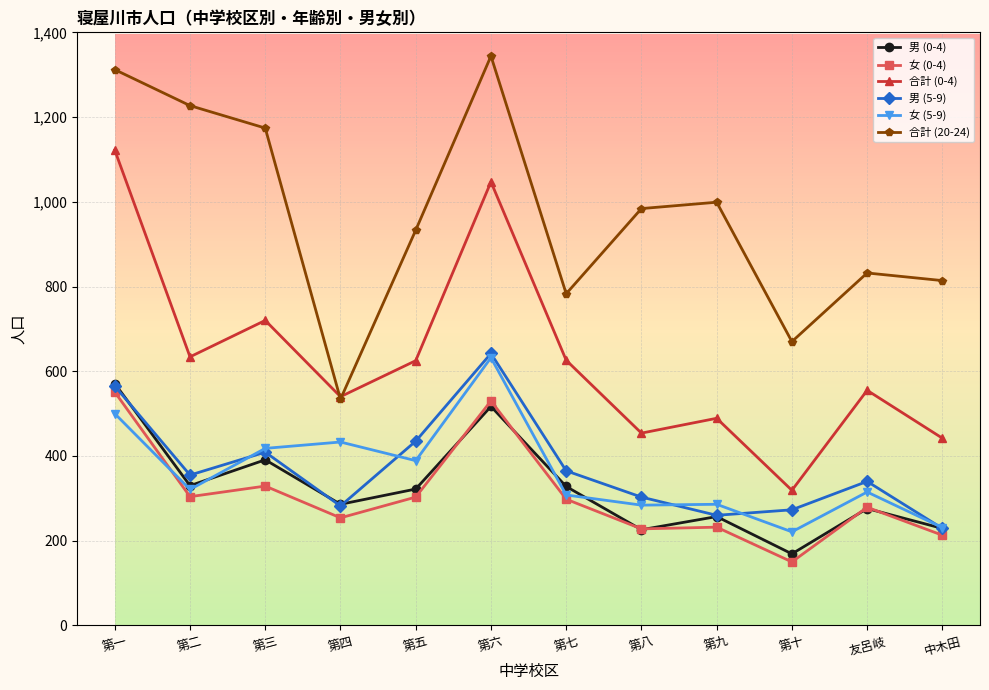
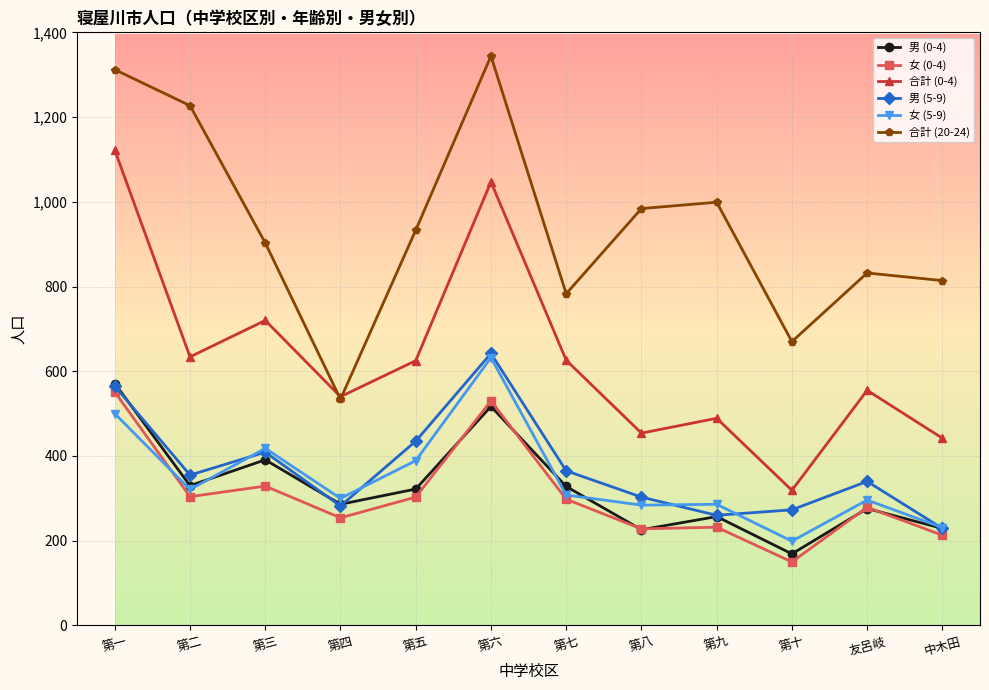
合計 (20-24), 第三: 1,170 -> 900
女 (5-9), 第四: 430 -> 300
女 (5-9), 第十: 220 -> 200
女 (5-9), 友呂岐: 320 -> 300
